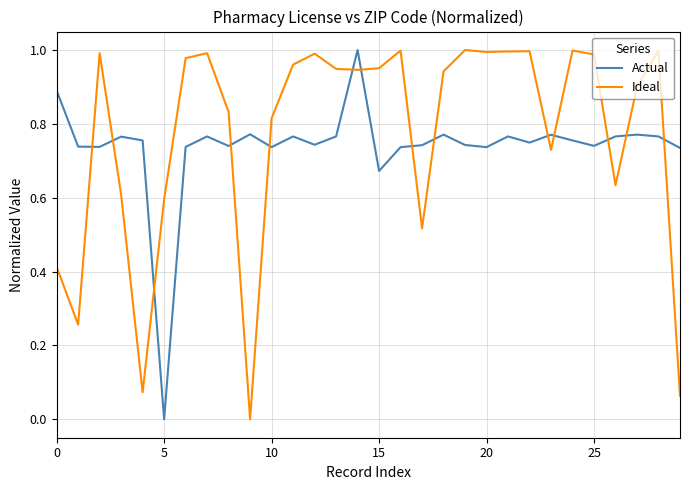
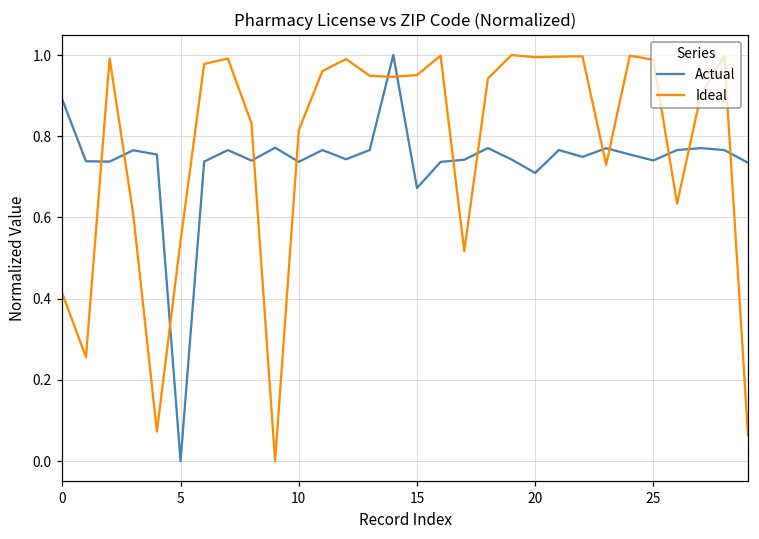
Ideal, 5: 0.60 -> 0.54
Actual, 20: 0.74 -> 0.71
